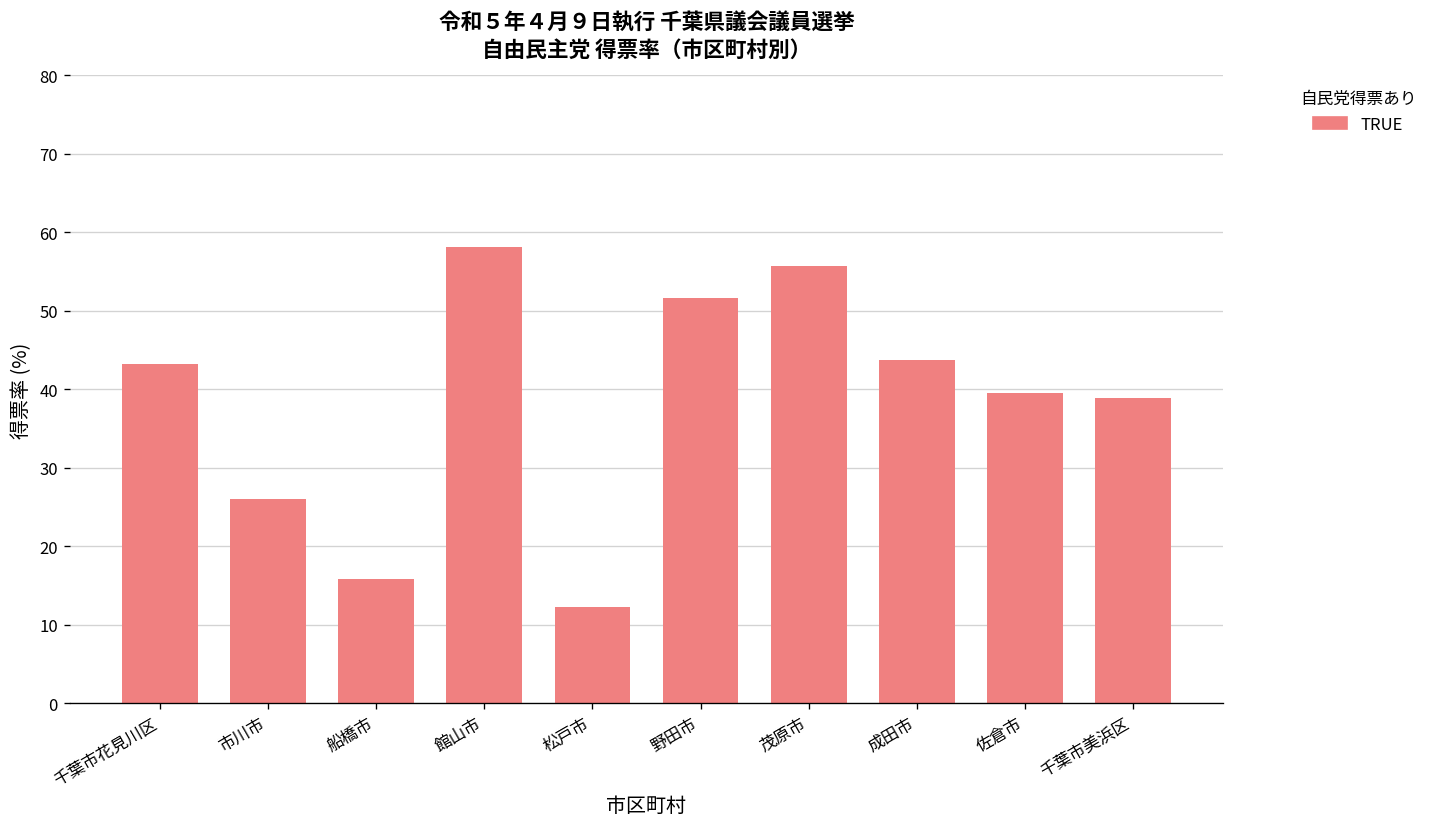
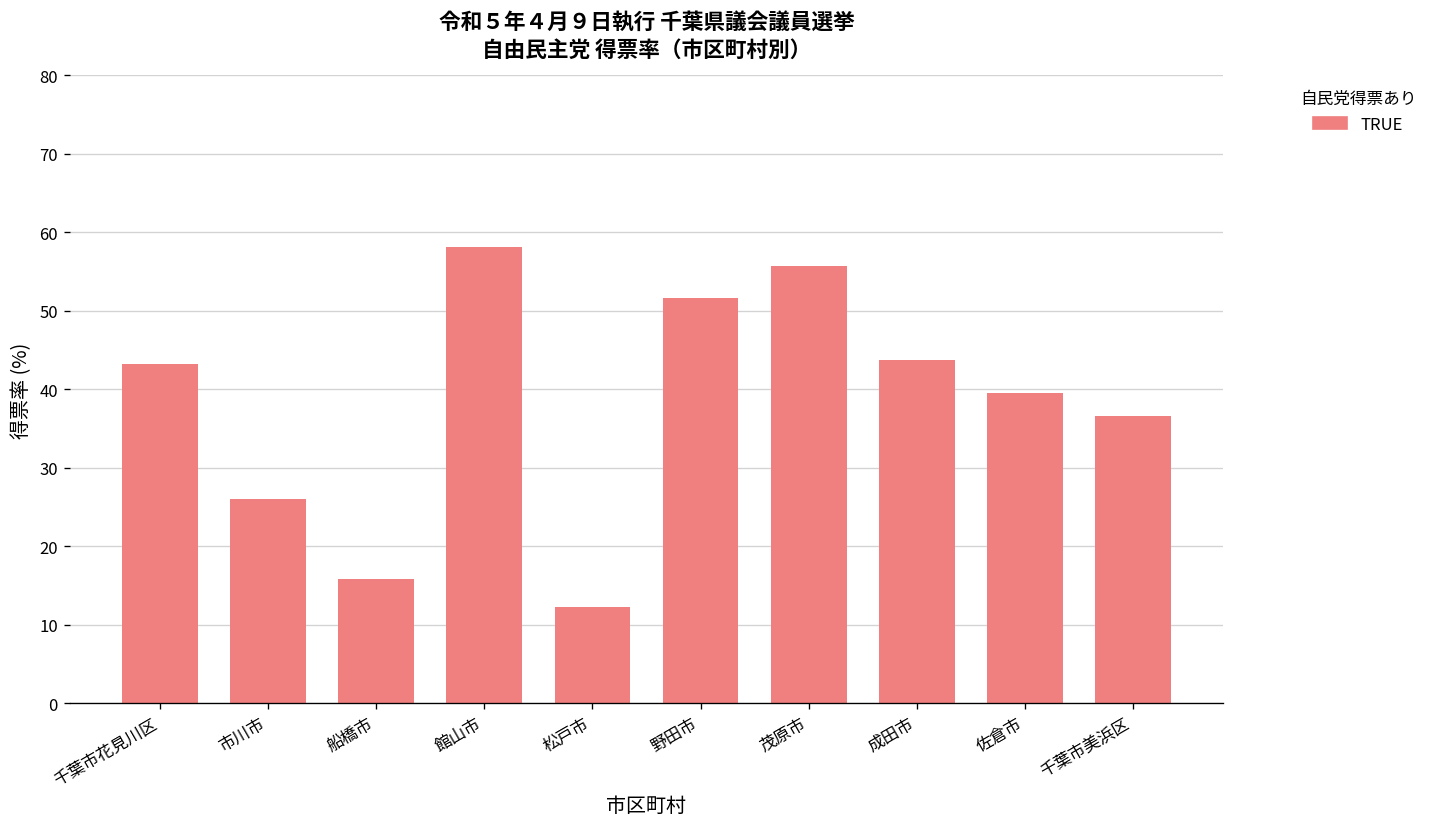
千葉市美浜区: 39 -> 37
